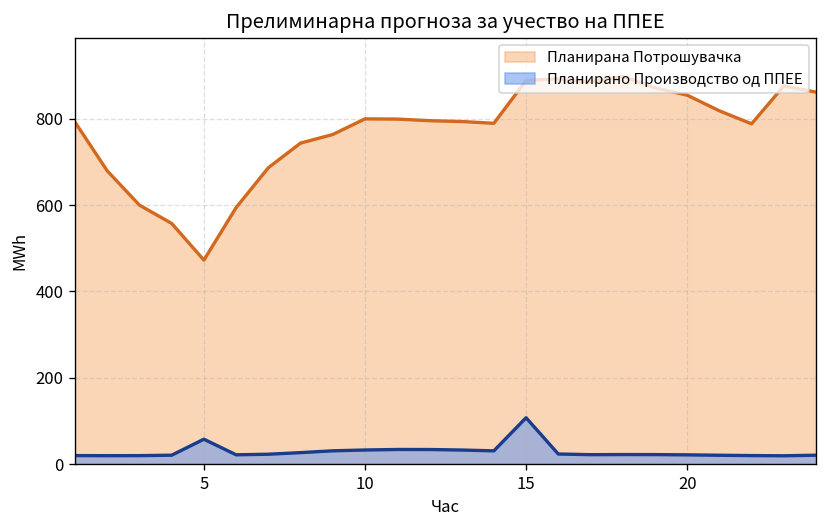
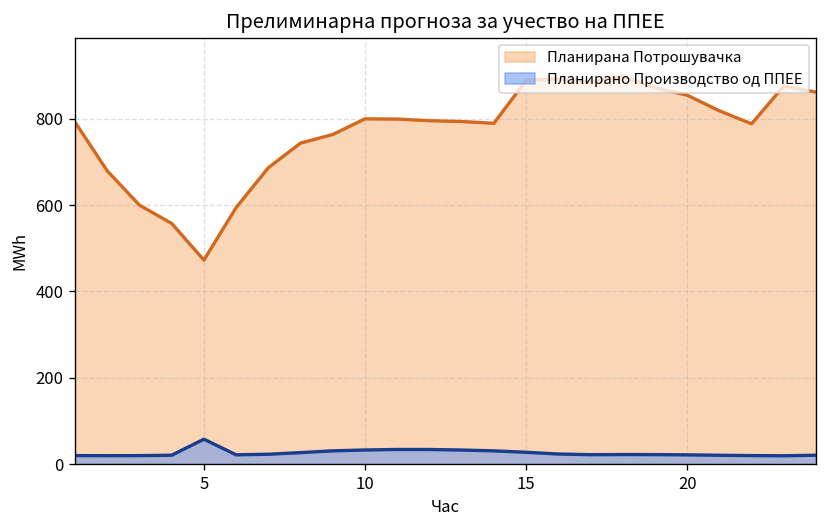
Планирано Производство од ППЕЕ, 15: 110 -> 30
